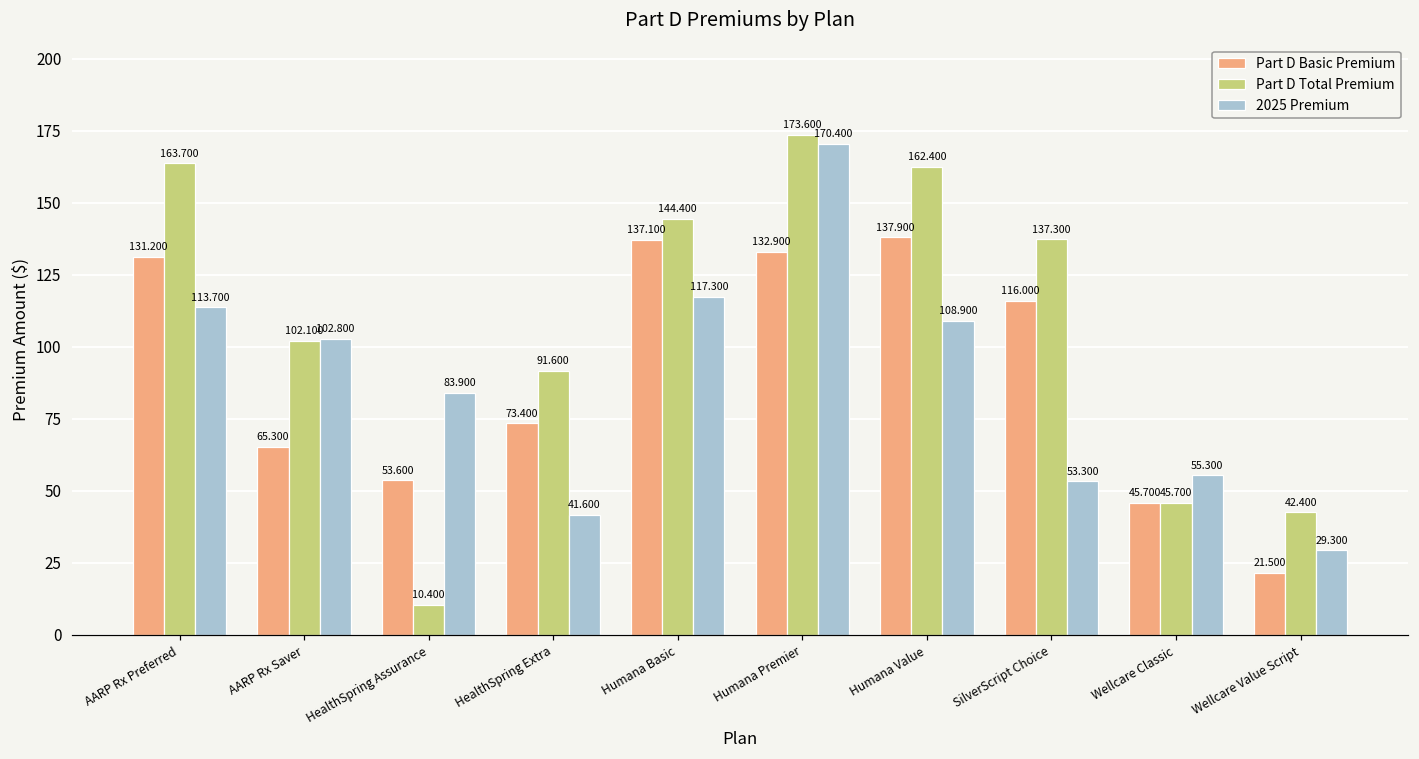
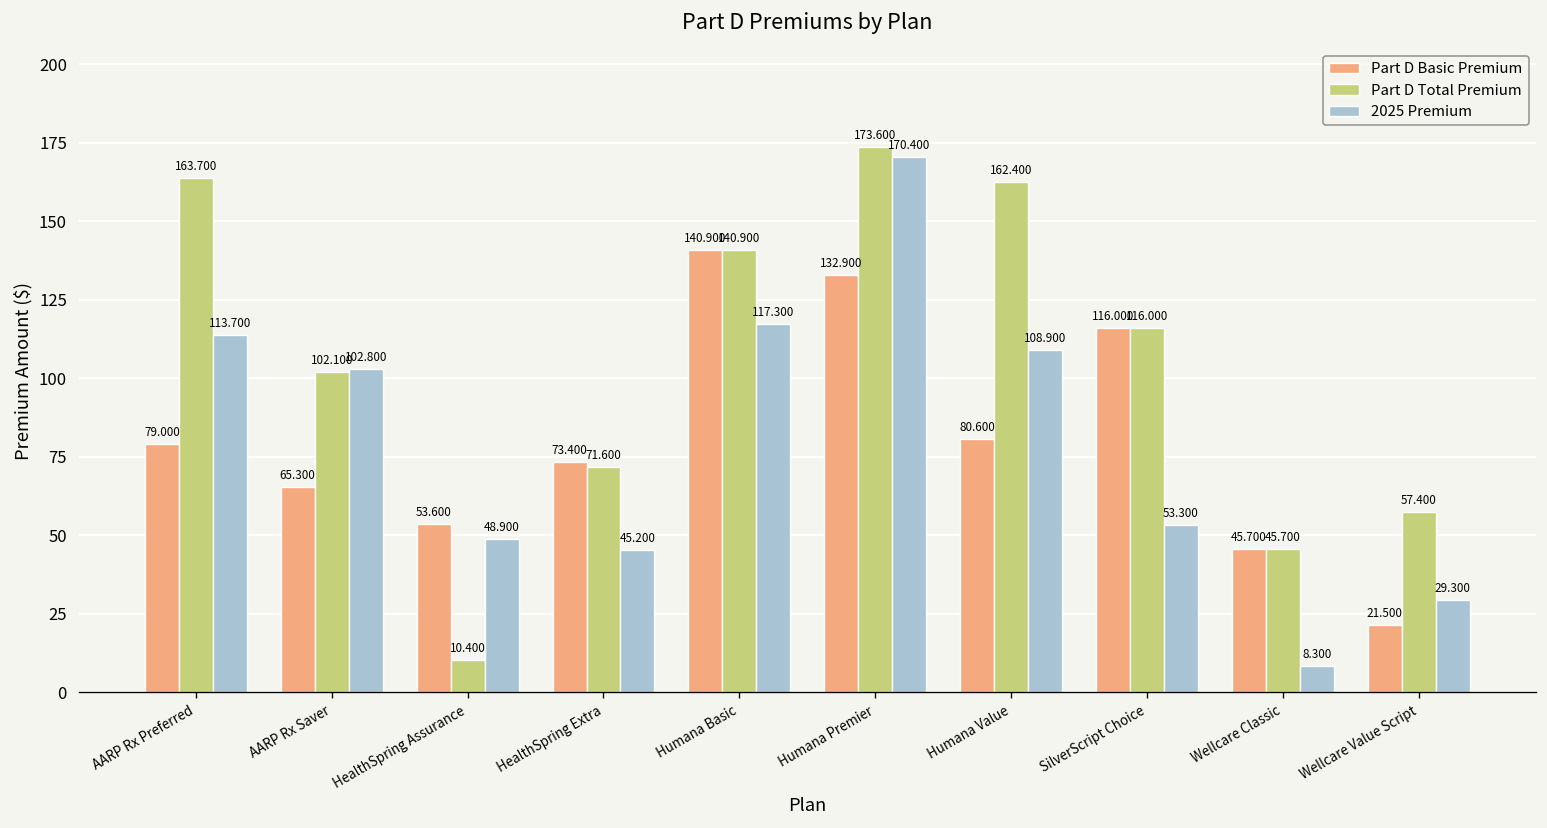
Part D Basic Premium, AARP Rx Preferred: 131.200 -> 79.000
2025 Premium, HealthSpring Assurance: 83.900 -> 48.900
Part D Total Premium, HealthSpring Extra: 91.600 -> 71.600
2025 Premium, HealthSpring Extra: 41.600 -> 45.200
Part D Basic Premium, Humana Basic: 137.100 -> 140.900
Part D Total Premium, Humana Basic: 144.400 -> 140.900
Part D Basic Premium, Humana Value: 137.900 -> 80.600
Part D Total Premium, SilverScript Choice: 137.300 -> 116.000
2025 Premium, Wellcare Classic: 55.300 -> 8.300
Part D Total Premium, Wellcare Value Script: 42.400 -> 57.400
